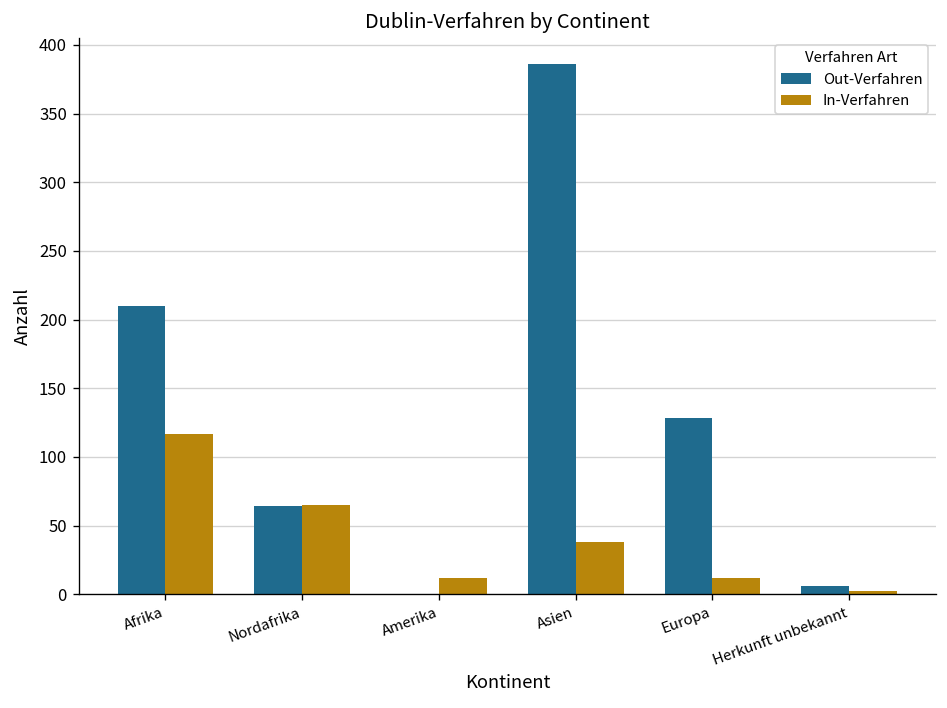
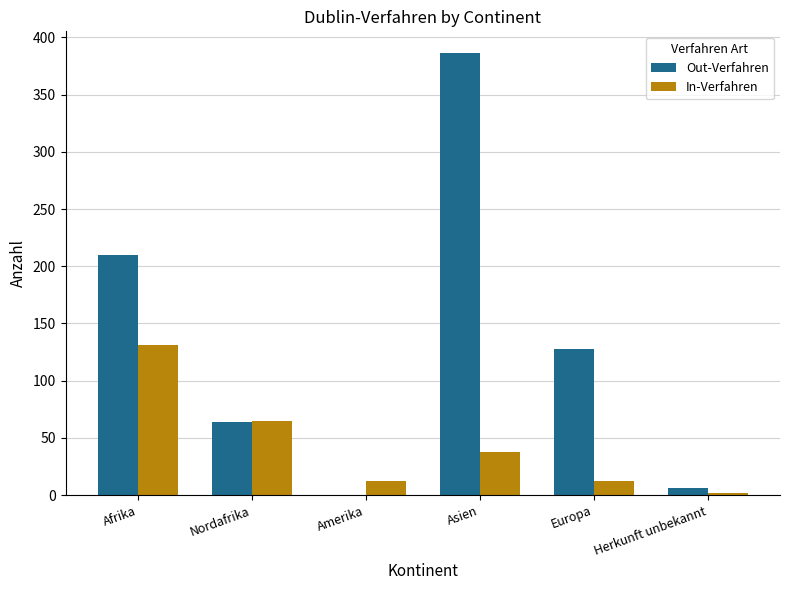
In-Verfahren, Afrika: 117 -> 131
